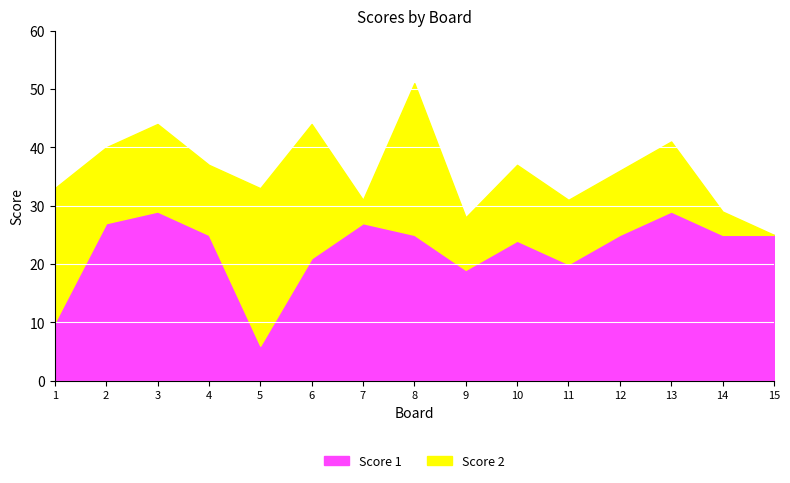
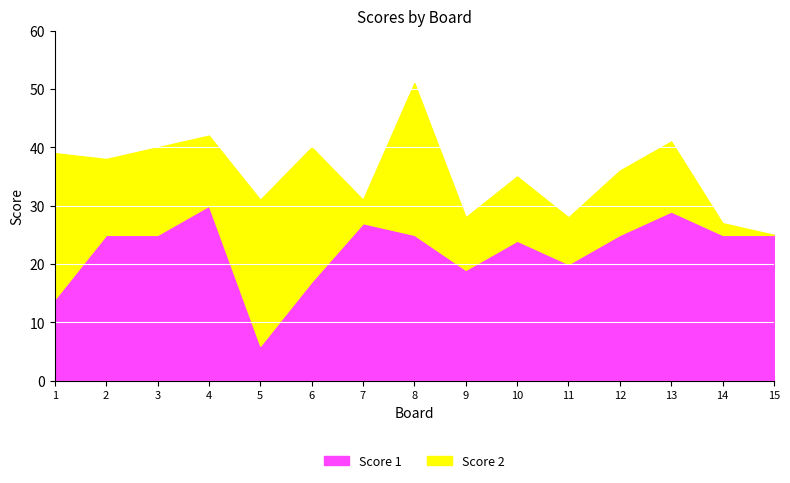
Score 1, 1: 10 -> 14
Score 2, 1: 23 -> 25
Score 1, 2: 27 -> 25
Score 1, 3: 29 -> 25
Score 1, 4: 25 -> 30
Score 2, 5: 27 -> 25
Score 1, 6: 21 -> 17
Score 2, 10: 13 -> 11
Score 2, 11: 11 -> 8
Score 2, 14: 4 -> 2
